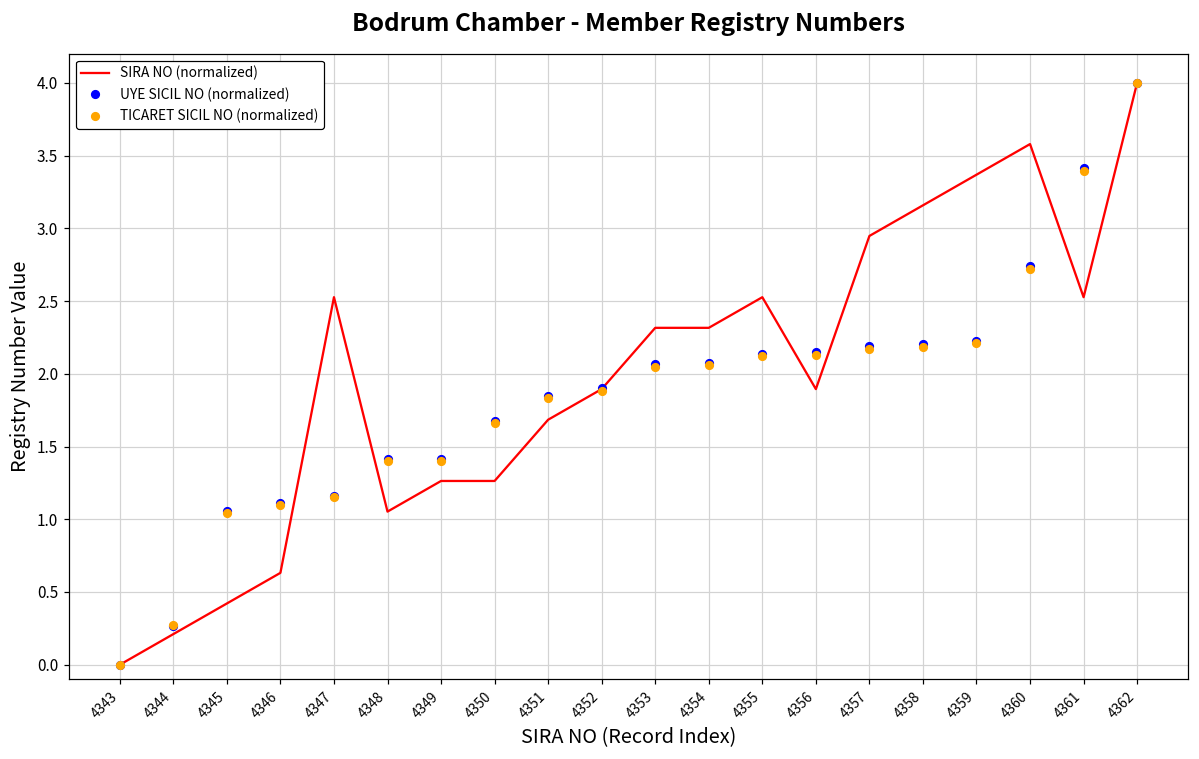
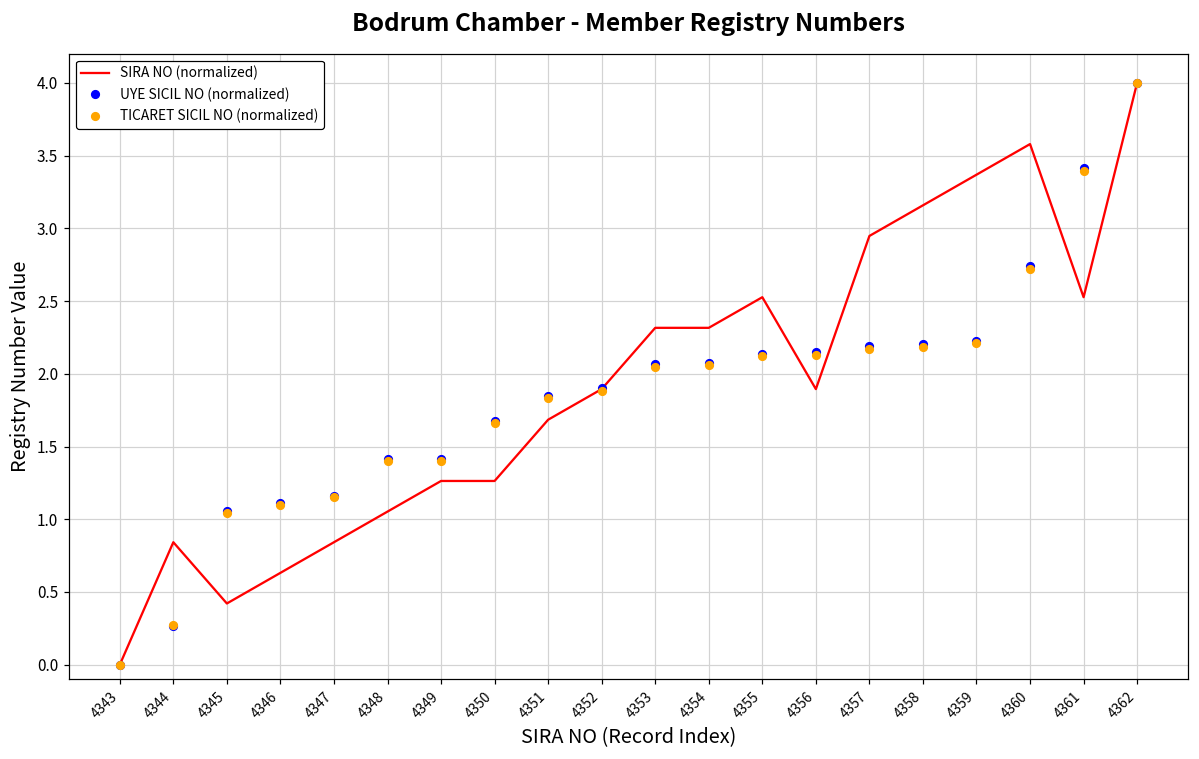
SIRA NO (normalized), 4344: 0.21 -> 0.84
SIRA NO (normalized), 4347: 2.53 -> 0.84
